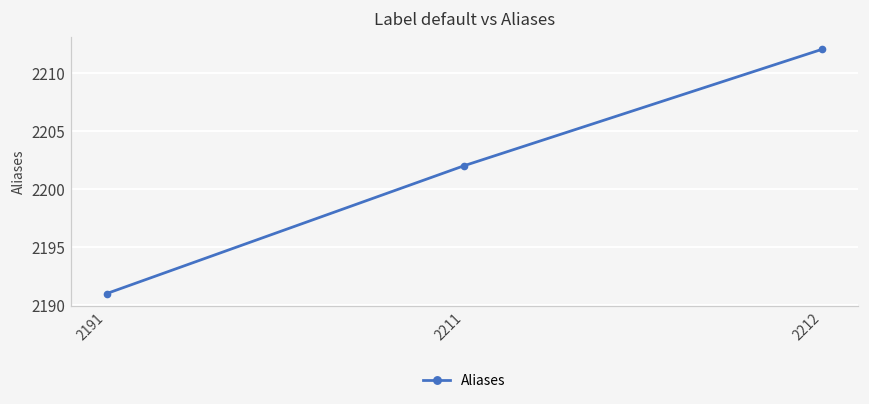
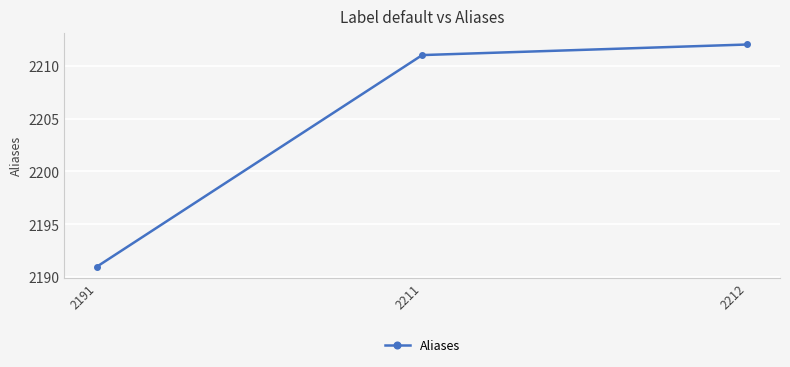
2211: 2202 -> 2211
